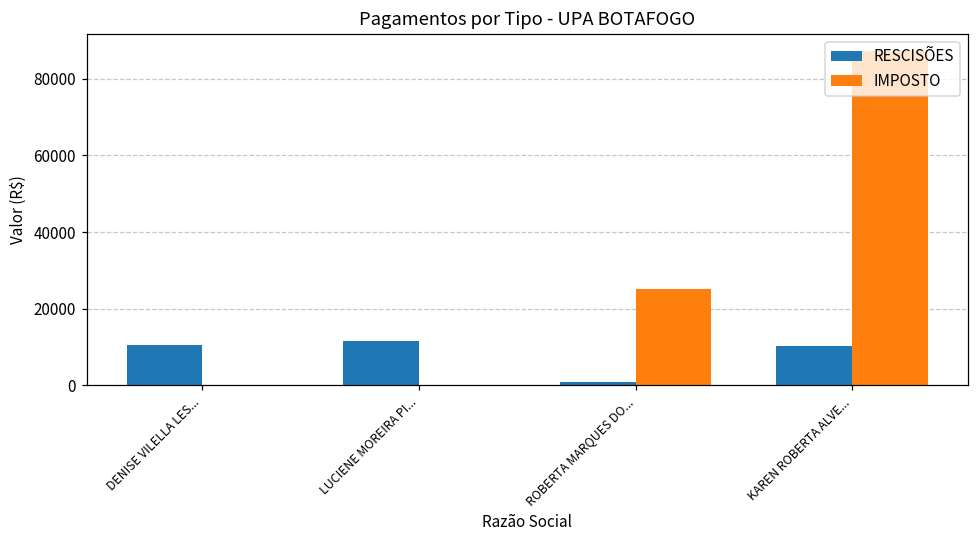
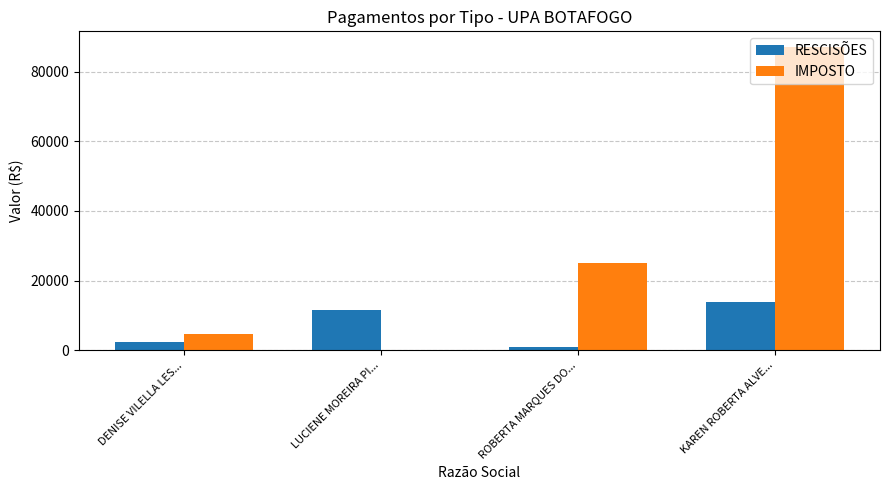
RESCISÕES, DENISE VILELLA LES...: 11000 -> 3000
IMPOSTO, DENISE VILELLA LES...: 0 -> 5000
RESCISÕES, KAREN ROBERTA ALVE...: 10000 -> 14000
